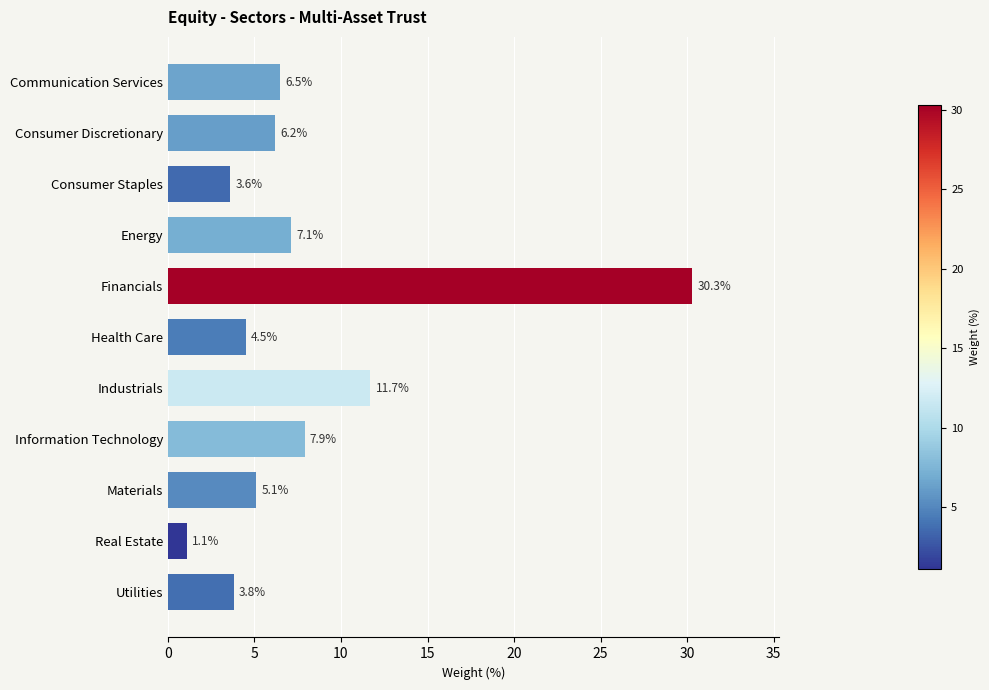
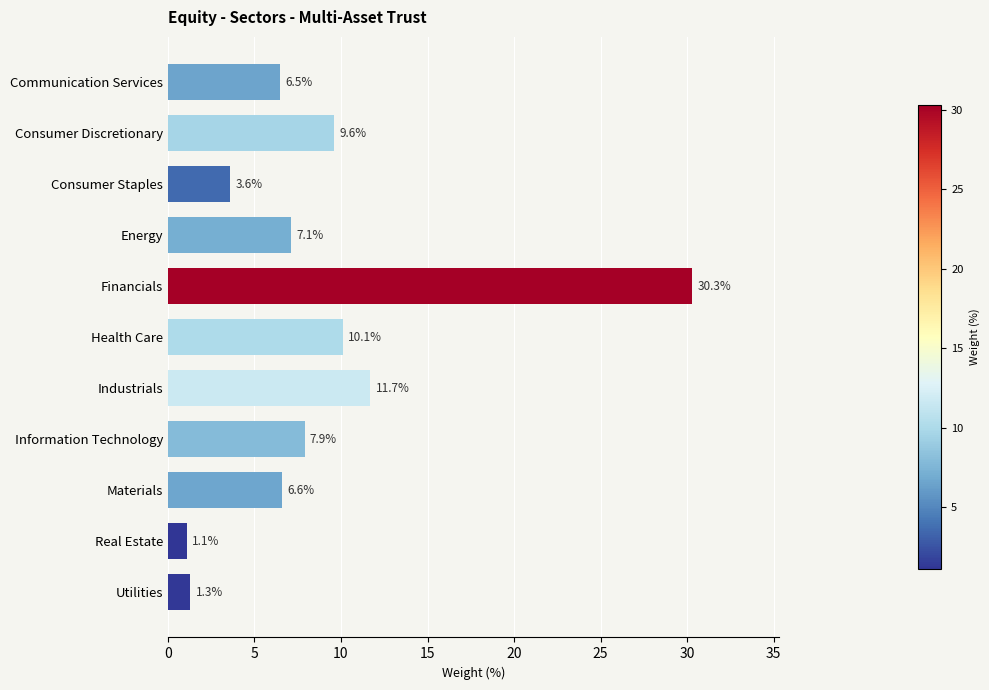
Consumer Discretionary: 6.2% -> 9.6%
Health Care: 4.5% -> 10.1%
Materials: 5.1% -> 6.6%
Utilities: 3.8% -> 1.3%
